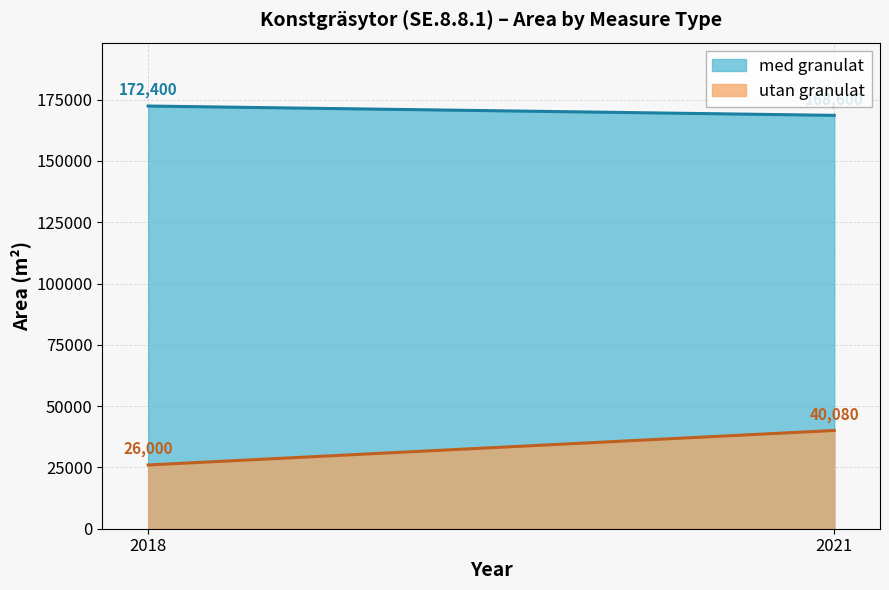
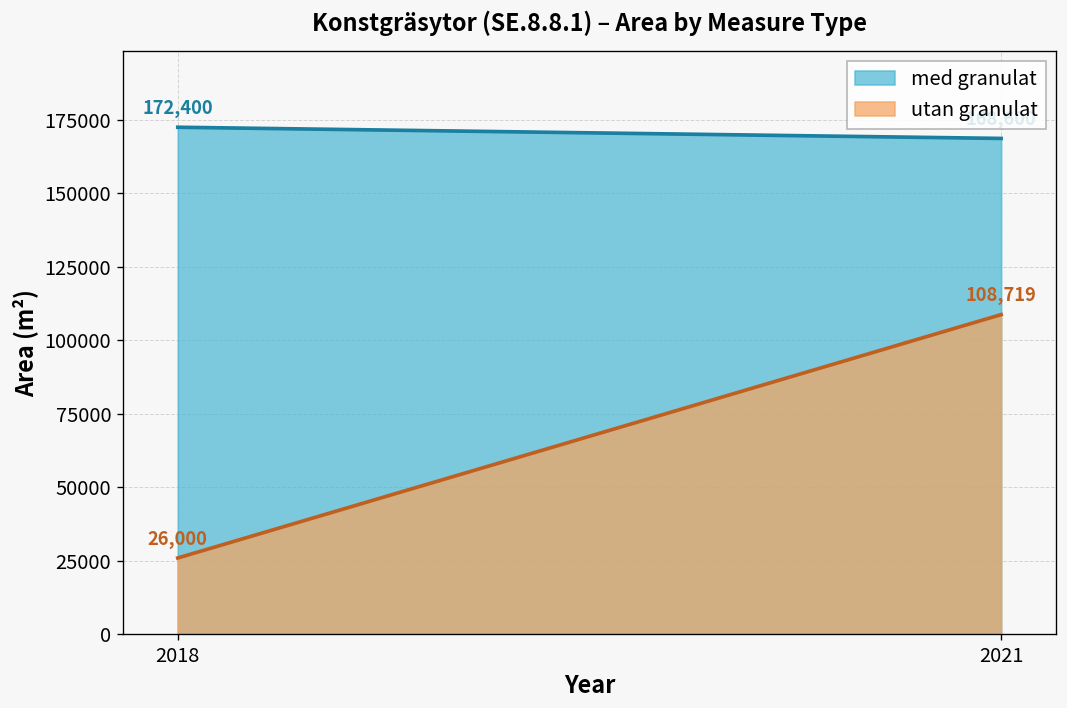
utan granulat, 2021: 40,080 -> 108,719
